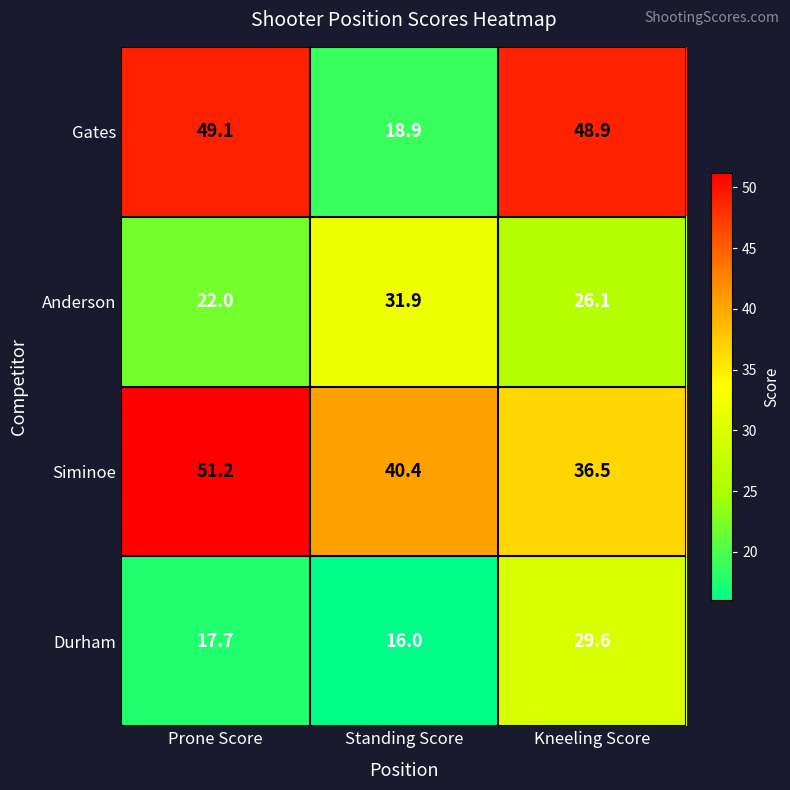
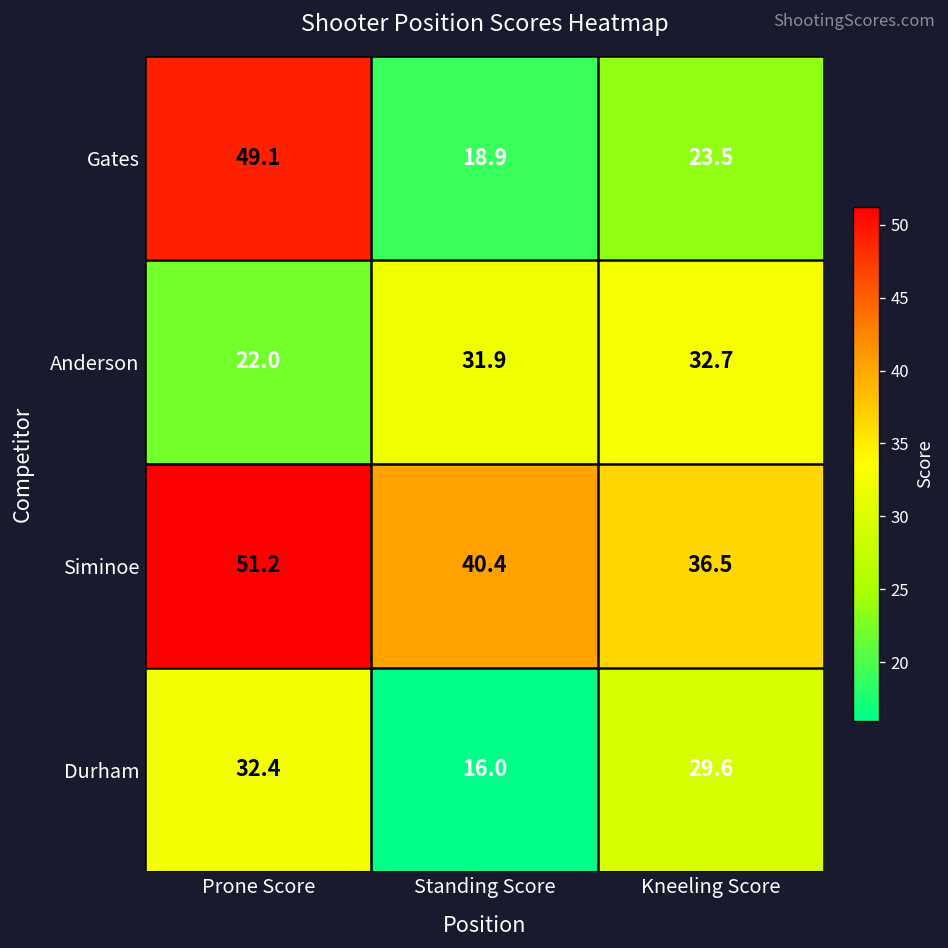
Gates, Kneeling Score: 48.9 -> 23.5
Anderson, Kneeling Score: 26.1 -> 32.7
Durham, Prone Score: 17.7 -> 32.4
